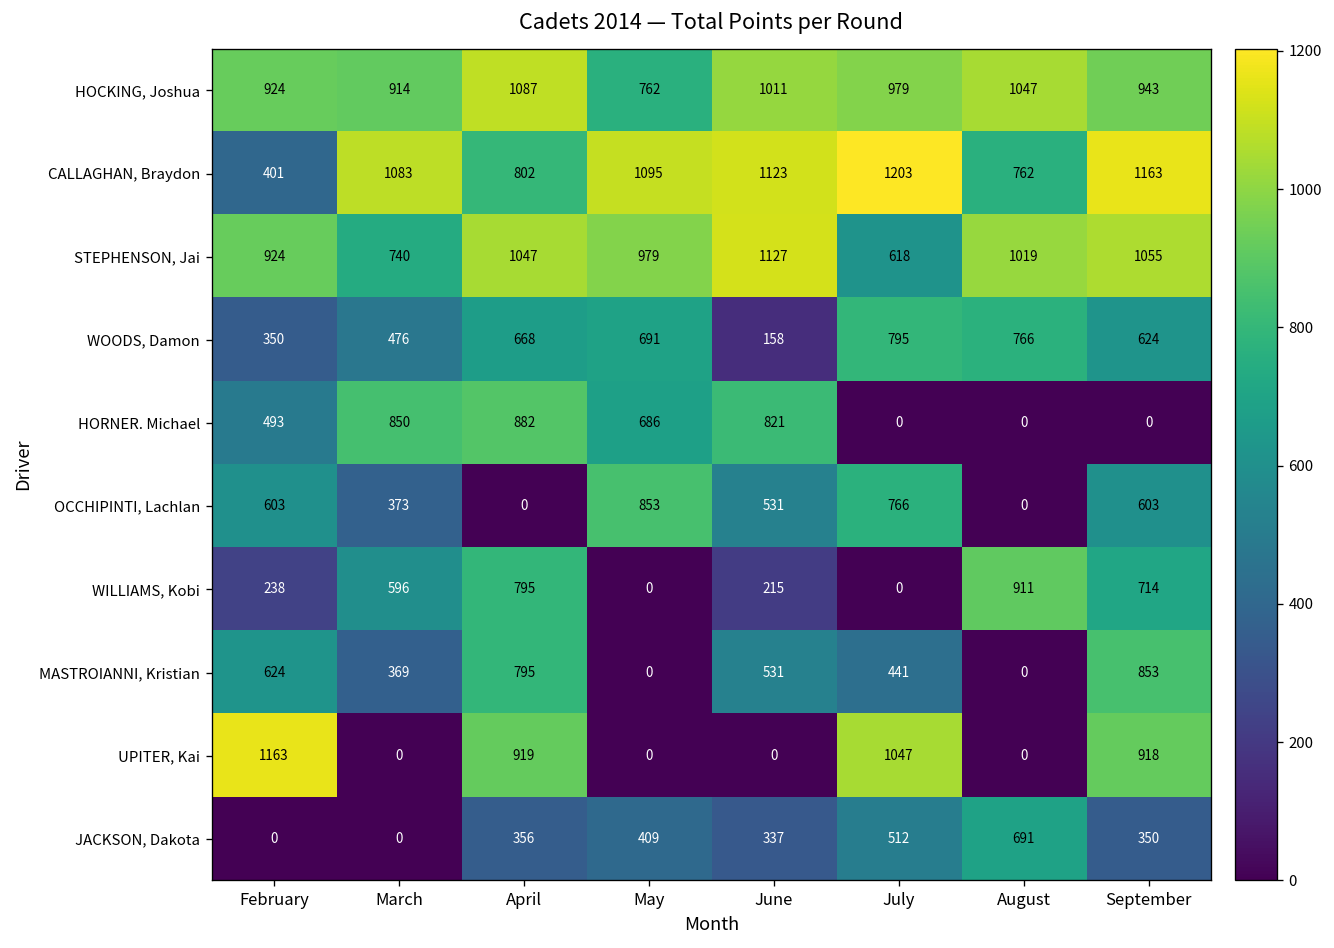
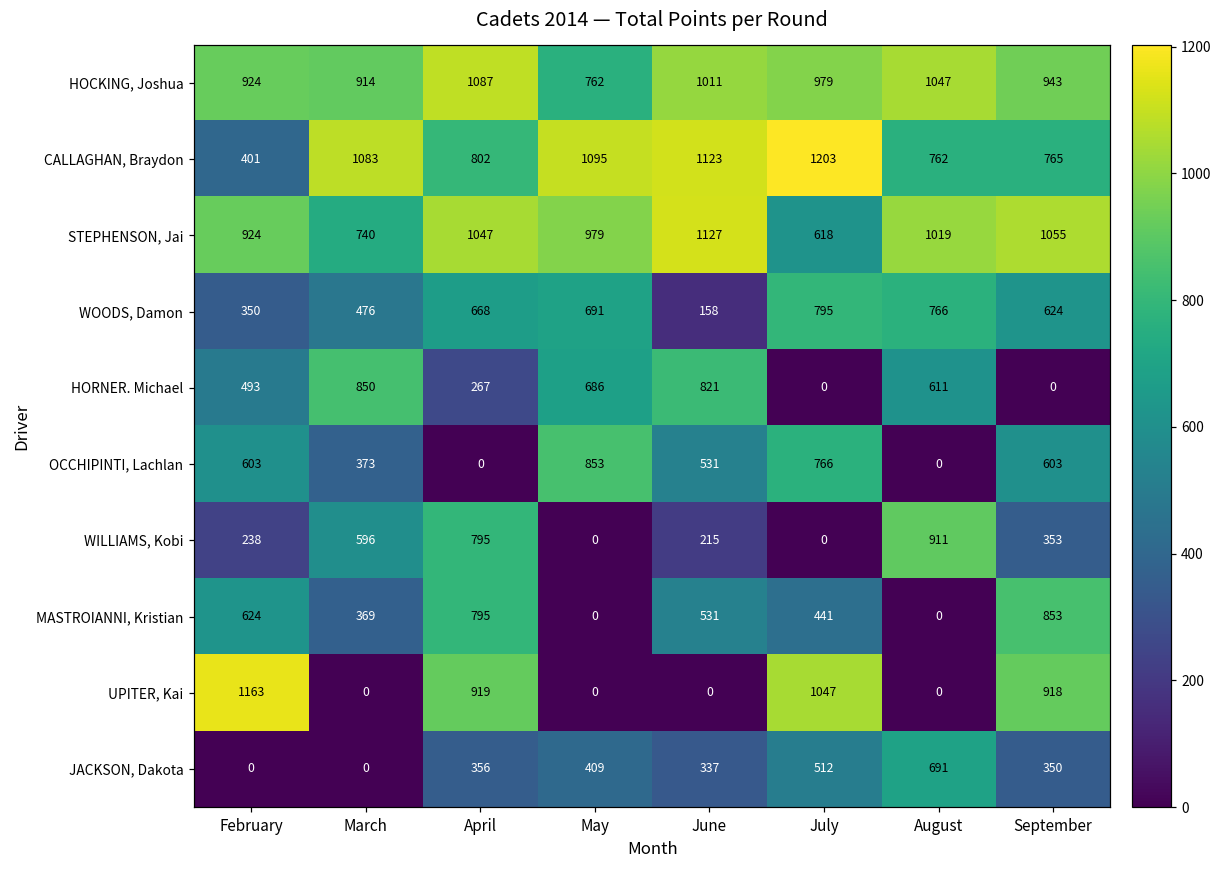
CALLAGHAN, Braydon, September: 1163 -> 765
HORNER. Michael, April: 882 -> 267
HORNER. Michael, August: 0 -> 611
WILLIAMS, Kobi, September: 714 -> 353
